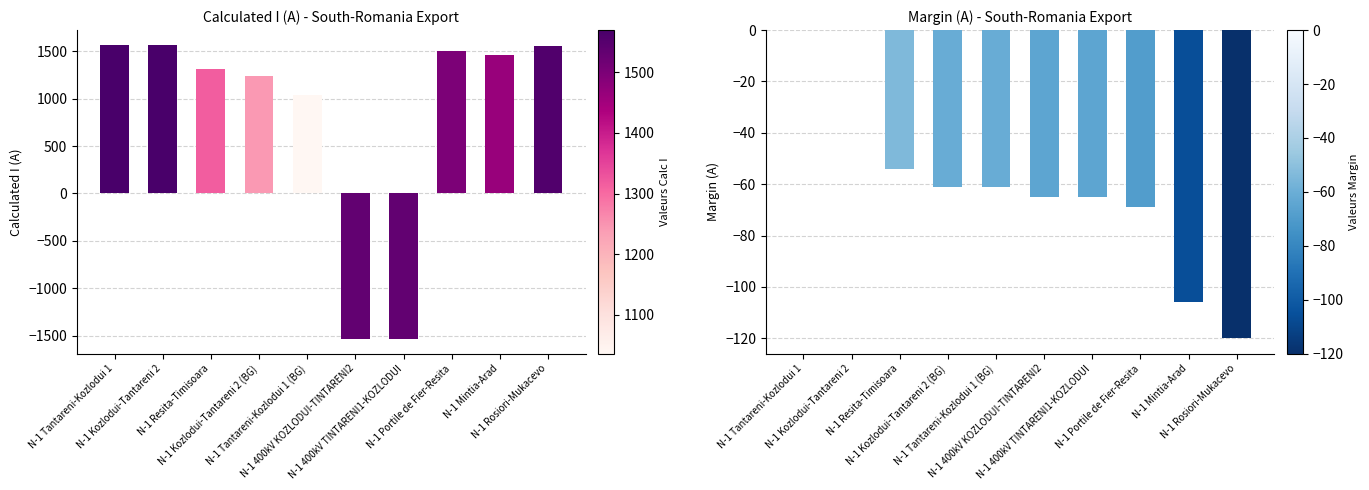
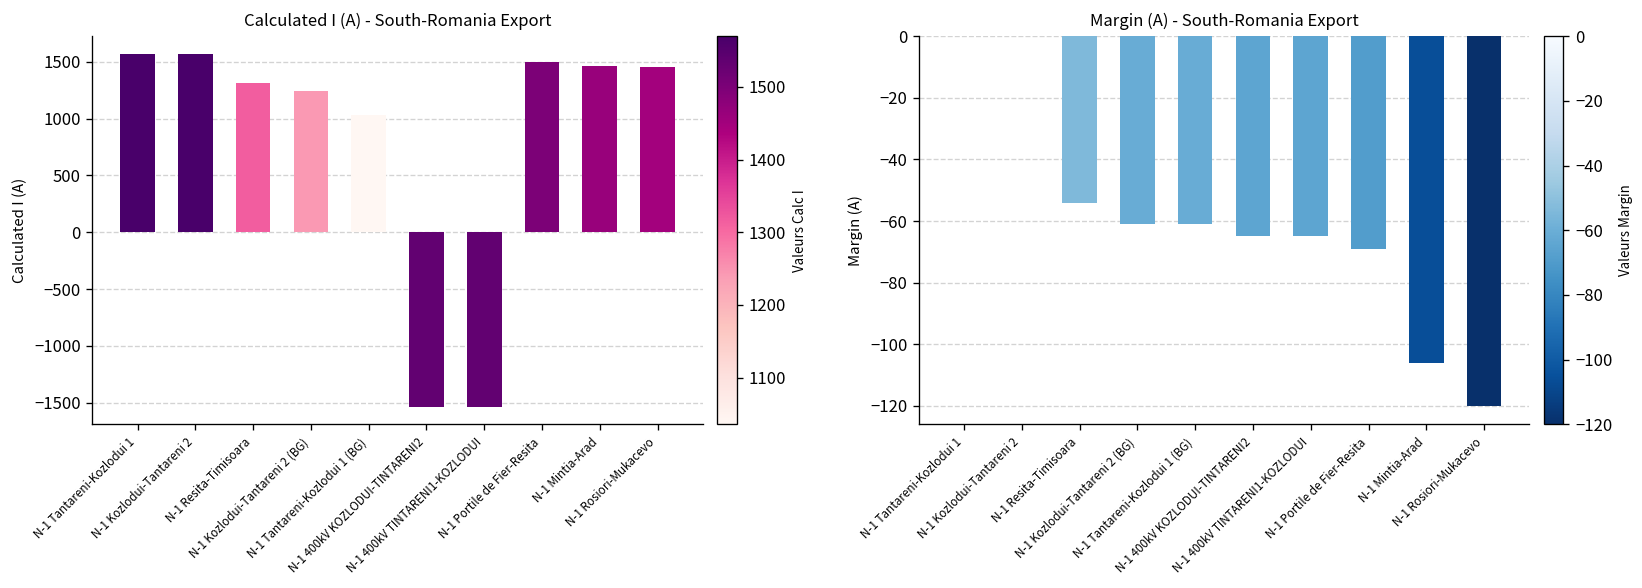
Calculated I (A) - South-Romania Export, N-1 Rosiori-Mukacevo: 1600 -> 1500
